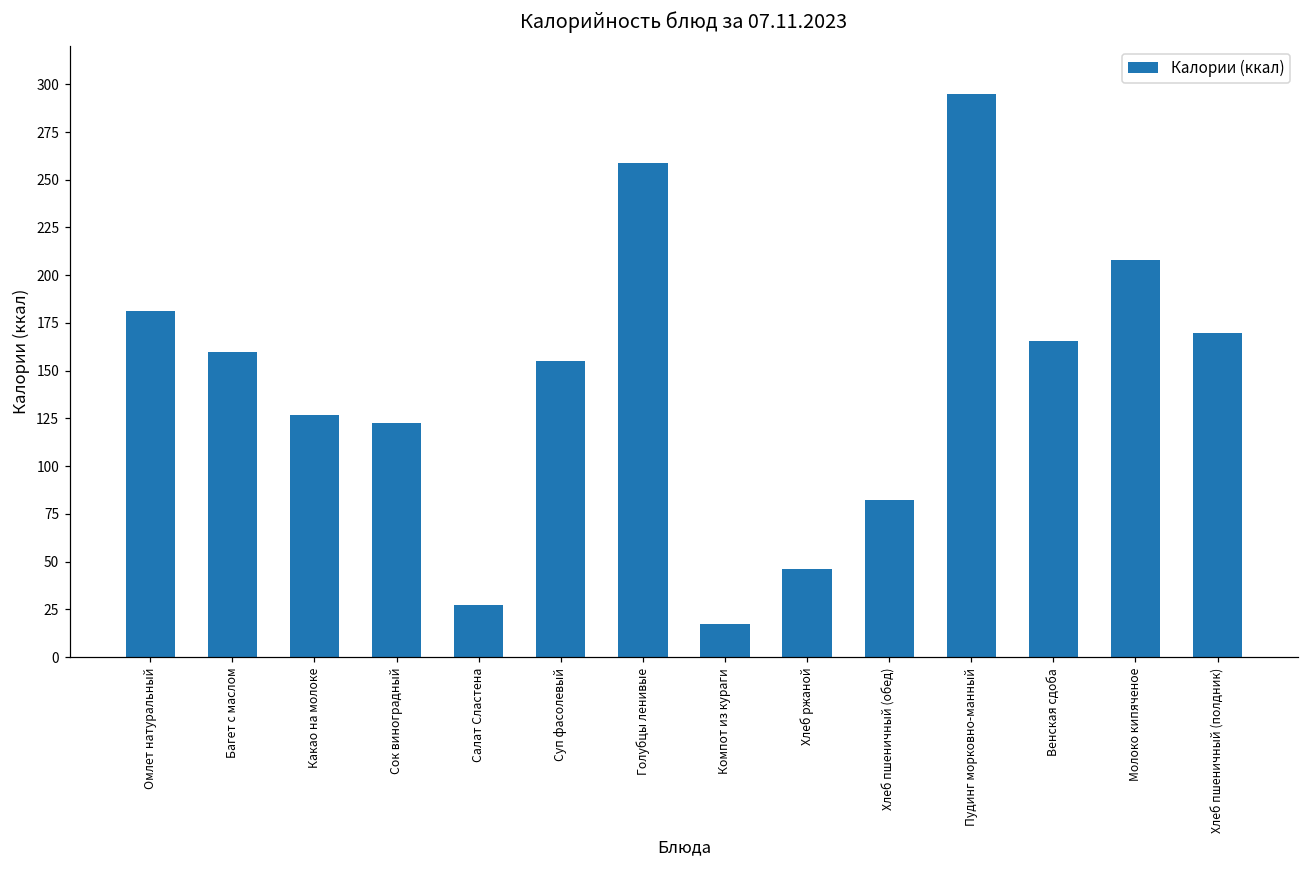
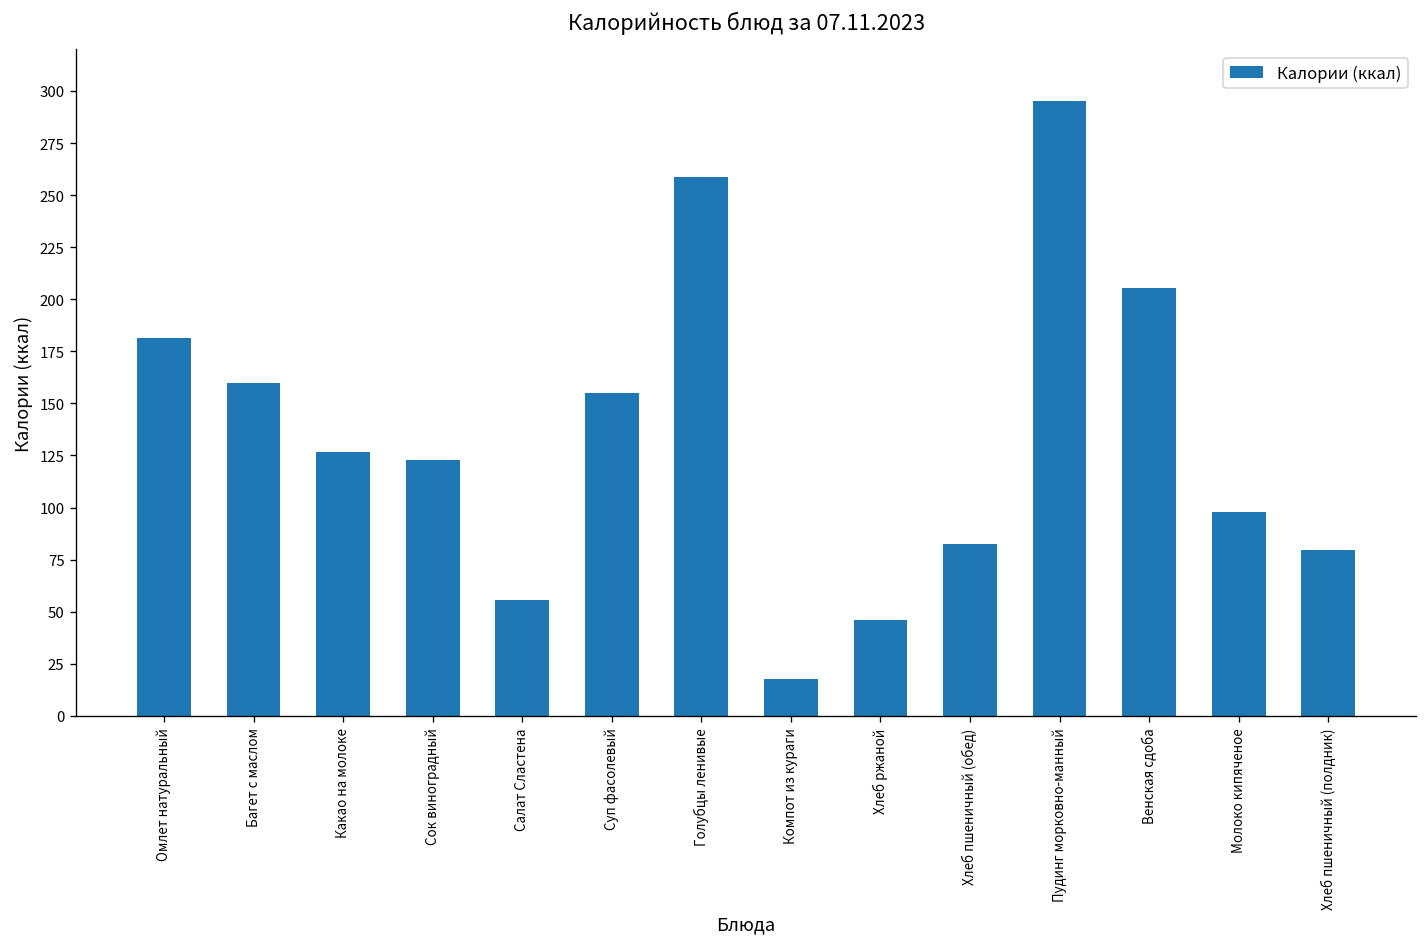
Салат Сластена: 27 -> 56
Венская сдоба: 166 -> 206
Молоко кипяченое: 208 -> 98
Хлеб пшеничный (полдник): 170 -> 80
